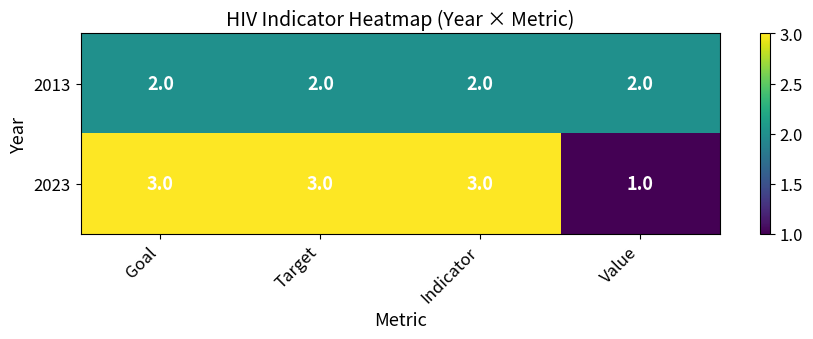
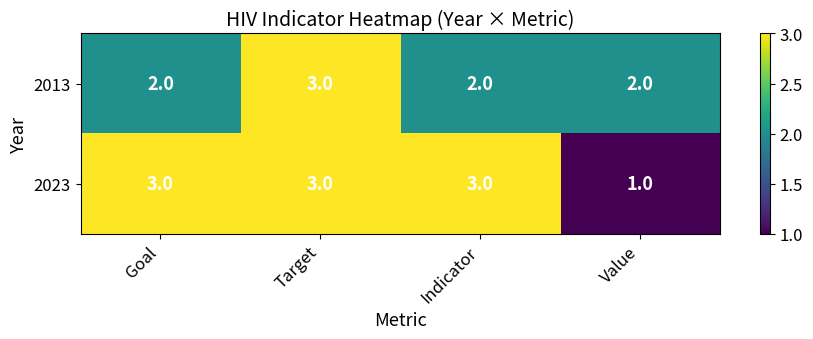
2013, Target: 2.0 -> 3.0
